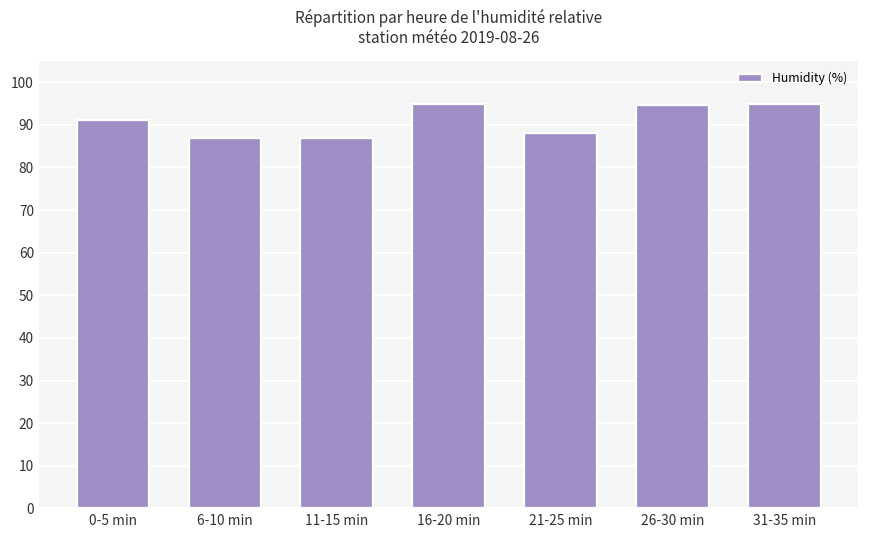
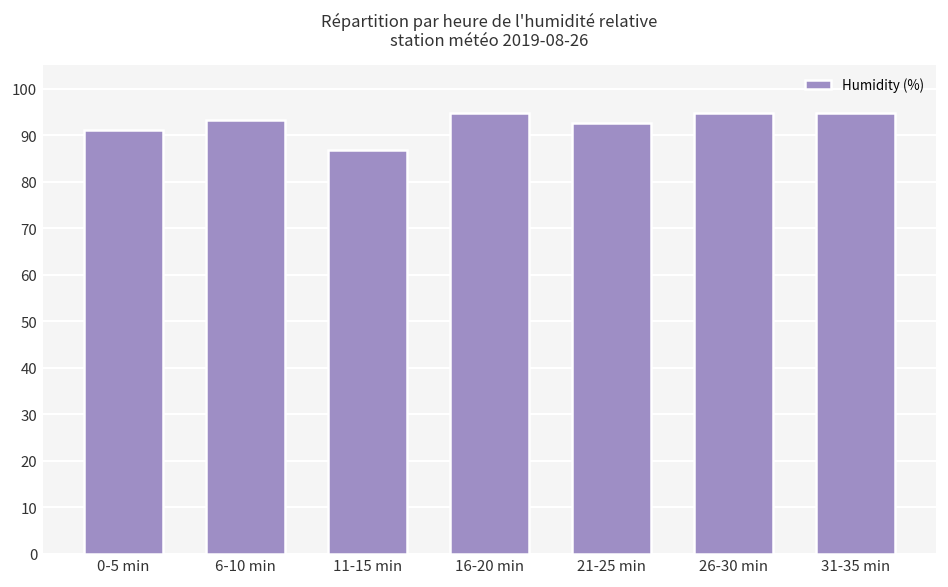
6-10 min: 87 -> 93
21-25 min: 88 -> 93
